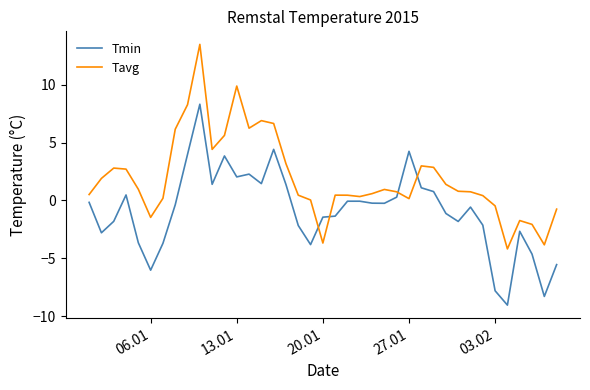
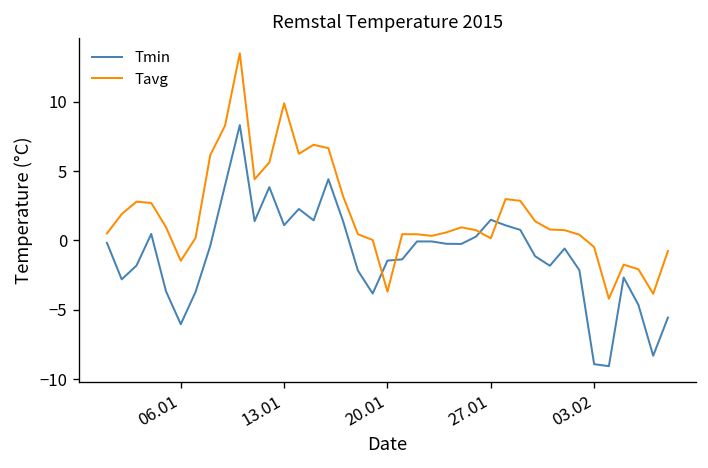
Tmin, 13.01: 2.0 -> 1.1
Tmin, 27.01: 4.2 -> 1.5
Tmin, 03.02: -7.8 -> -8.9
